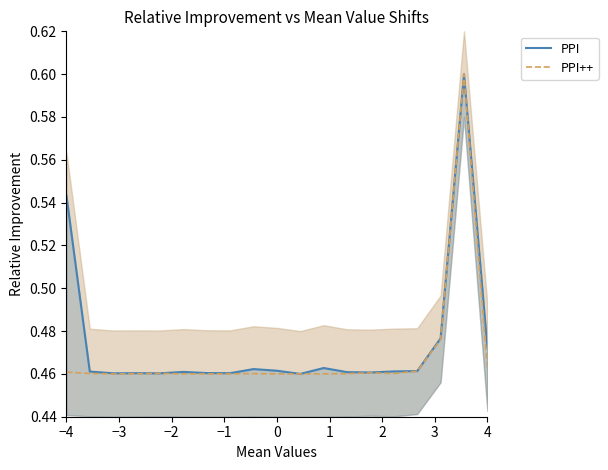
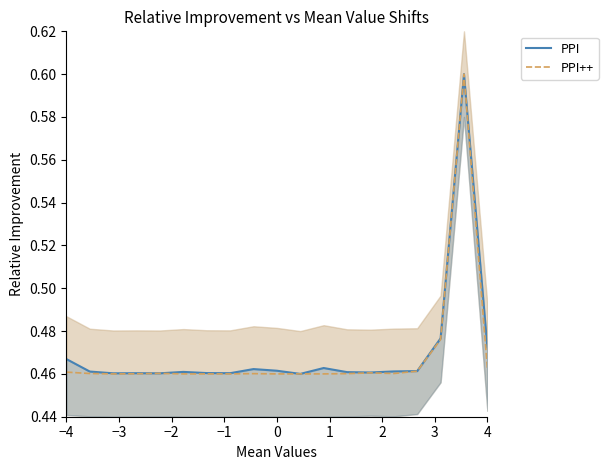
PPI, −4: 0.543 -> 0.467
